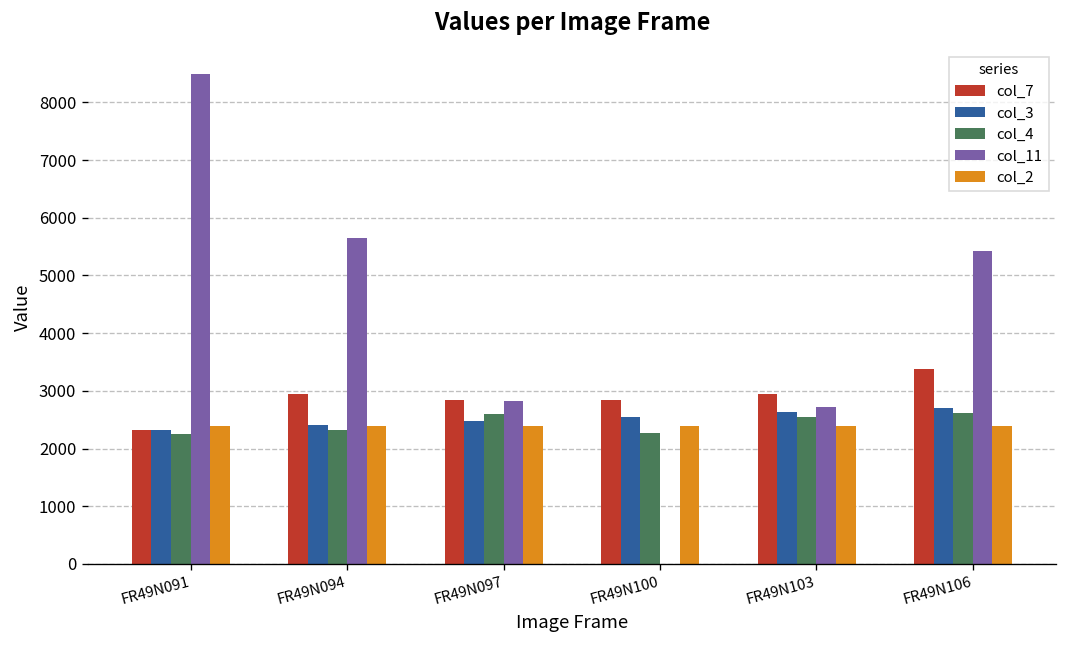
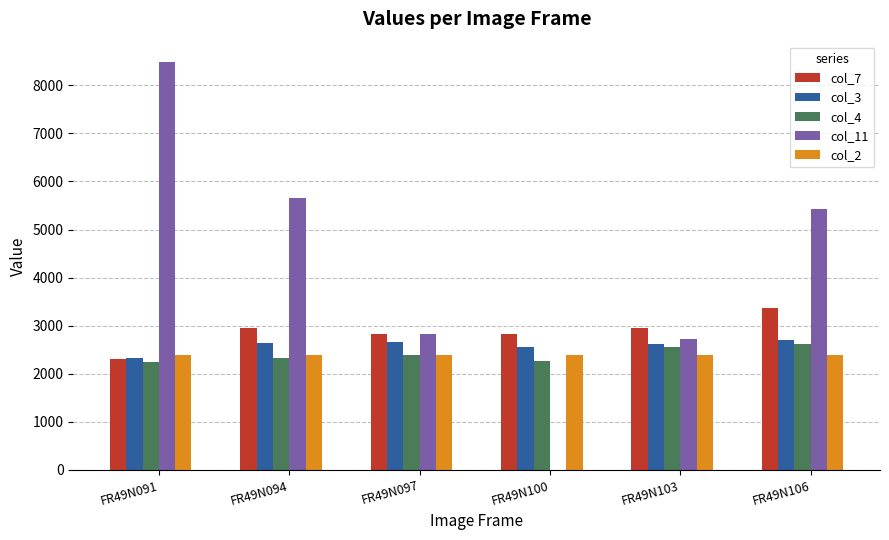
col_3, FR49N094: 2400 -> 2600
col_3, FR49N097: 2500 -> 2700
col_4, FR49N097: 2600 -> 2400
